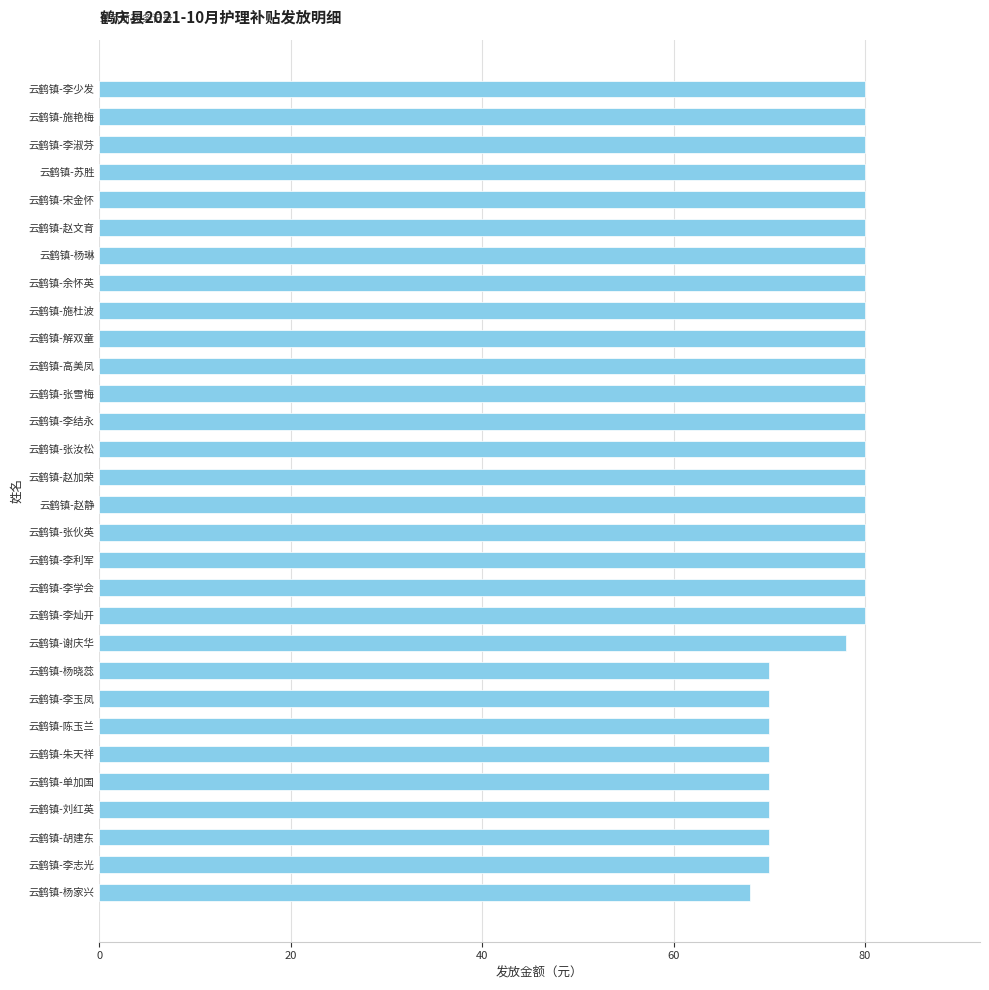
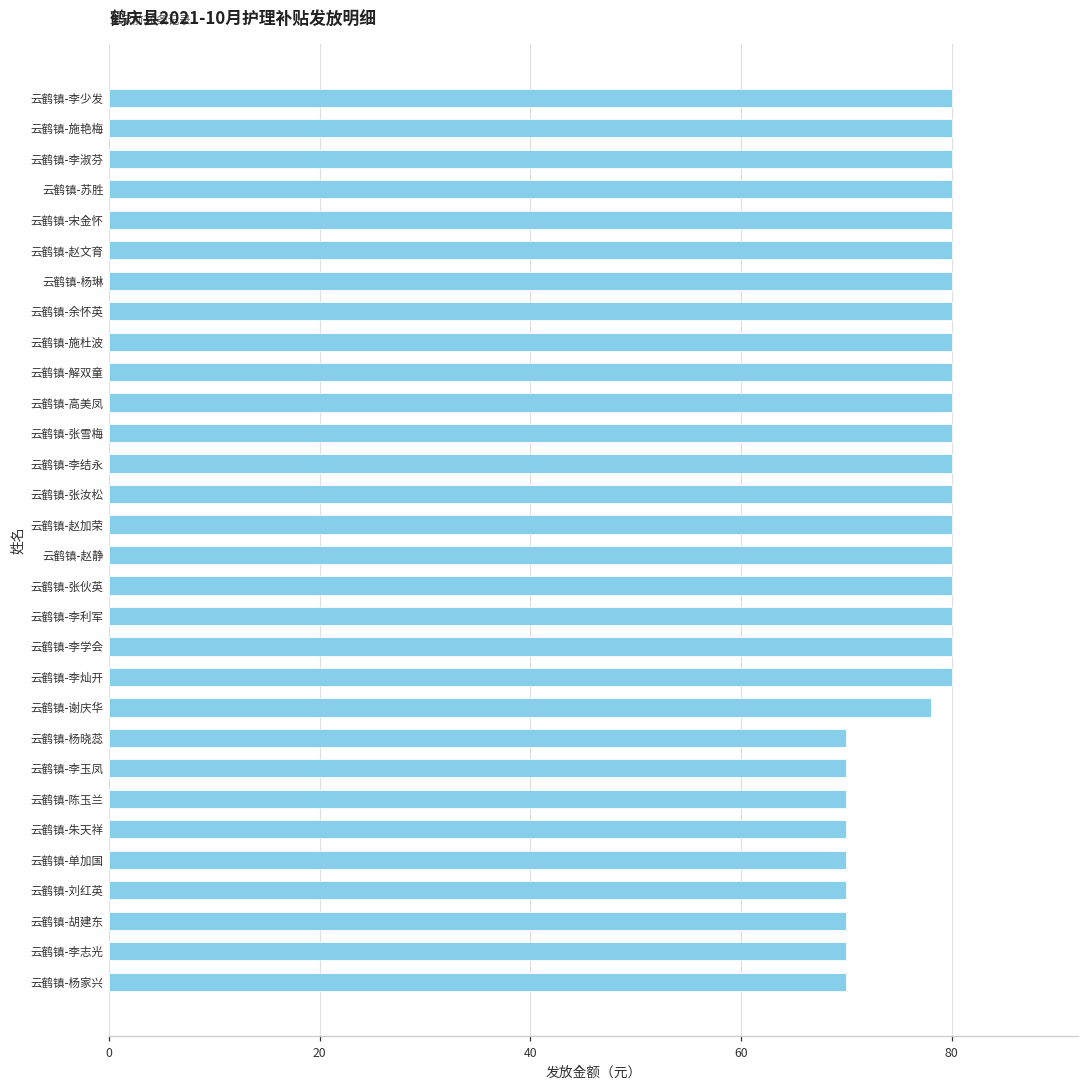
云鹤镇-杨家兴: 68 -> 70
